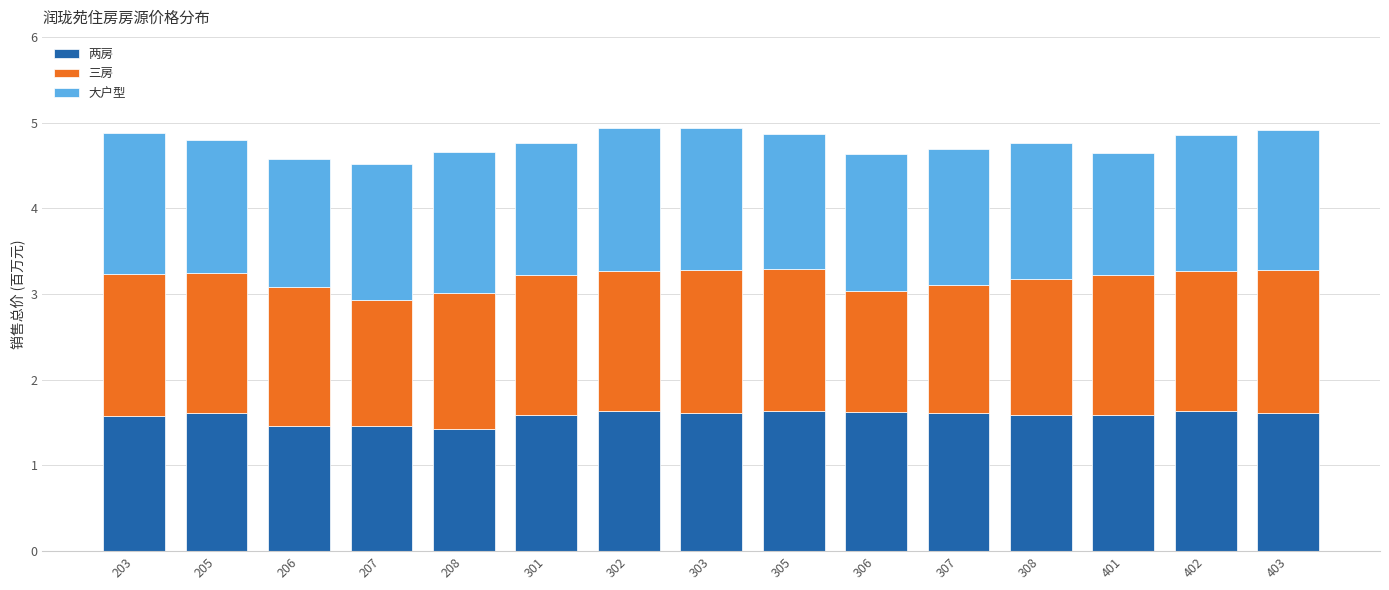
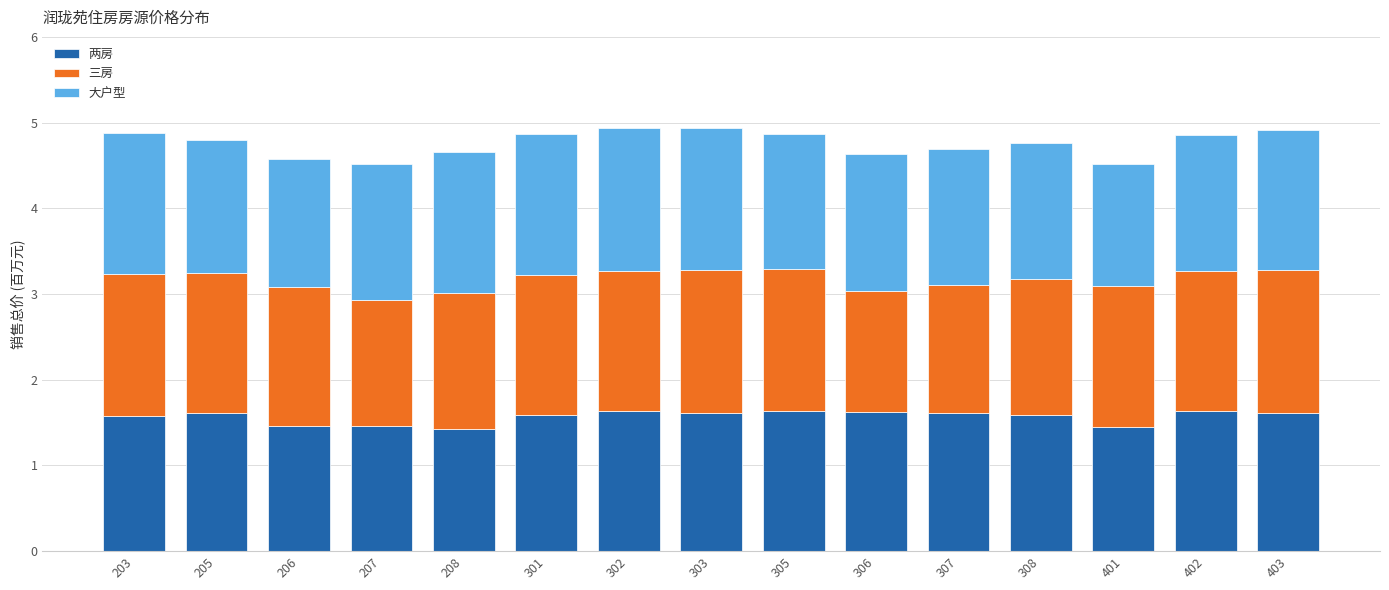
大户型, 301: 1.5 -> 1.6
两房, 401: 1.6 -> 1.5
